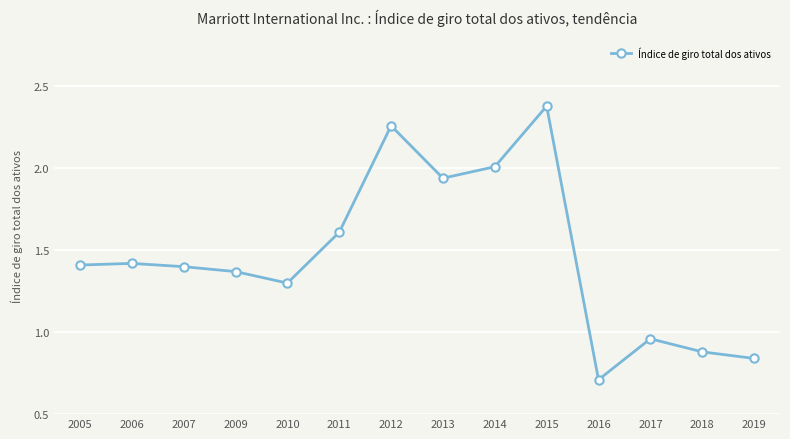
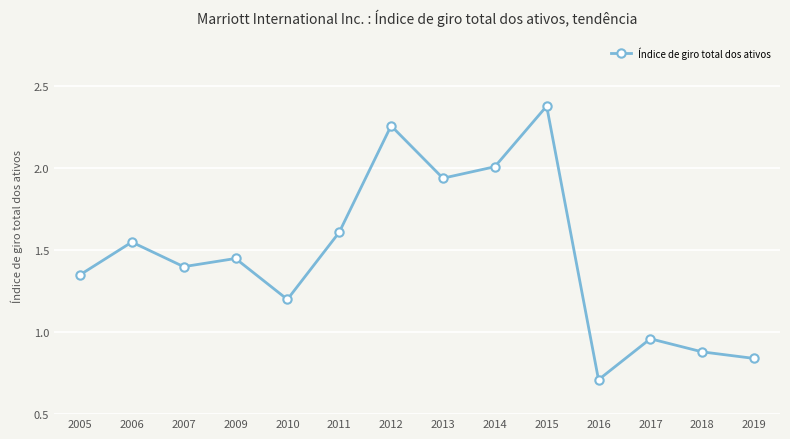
2005: 1.41 -> 1.35
2006: 1.42 -> 1.55
2009: 1.37 -> 1.45
2010: 1.3 -> 1.2
